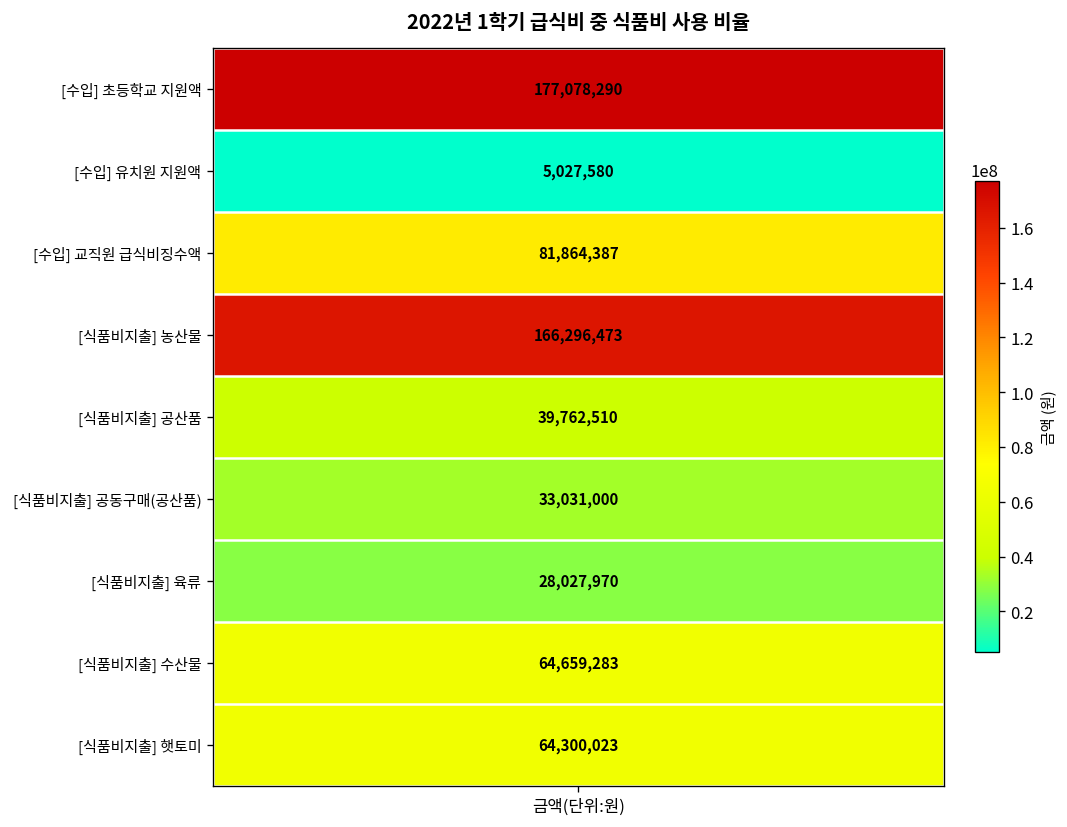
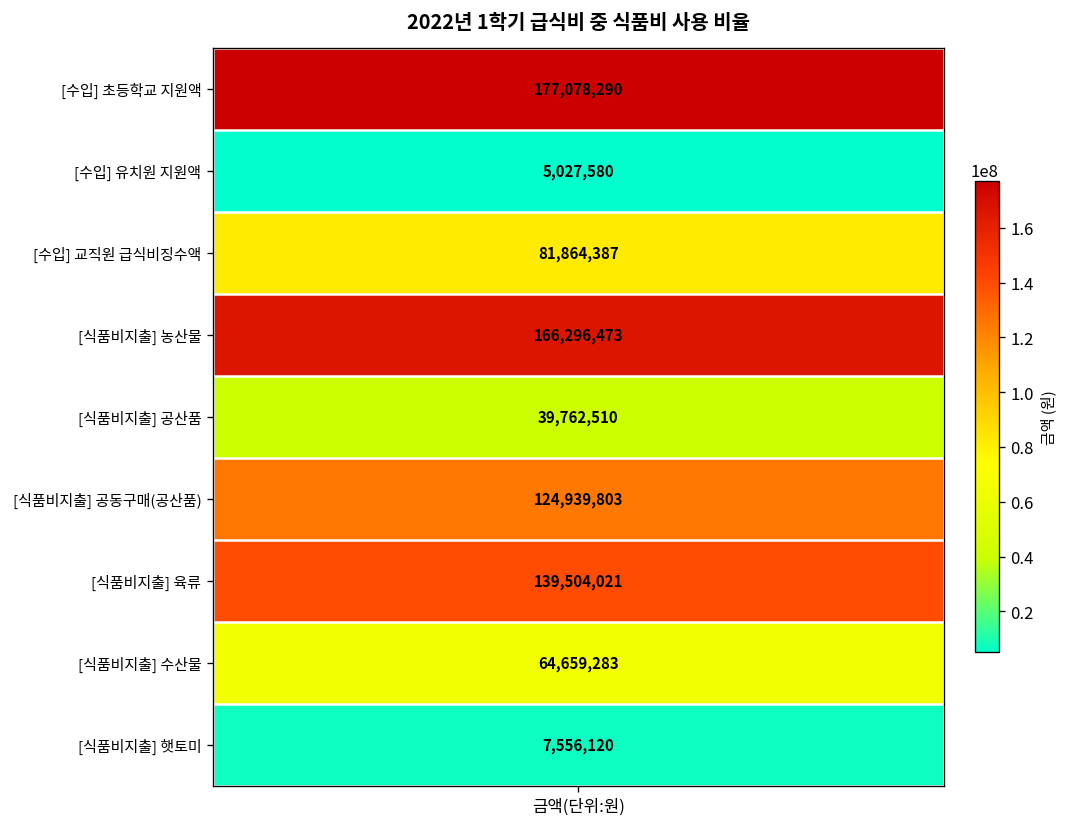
[식품비지출] 공동구매(공산품), 금액(단위:원): 33,031,000 -> 124,939,803
[식품비지출] 육류, 금액(단위:원): 28,027,970 -> 139,504,021
[식품비지출] 햇토미, 금액(단위:원): 64,300,023 -> 7,556,120
